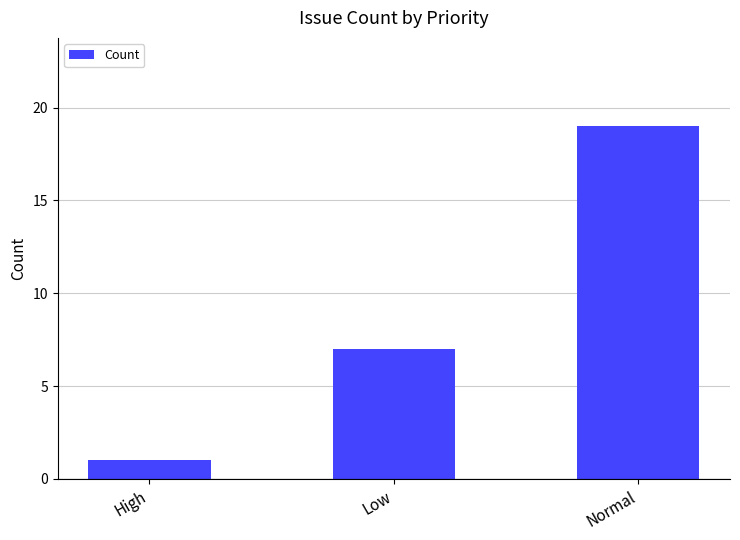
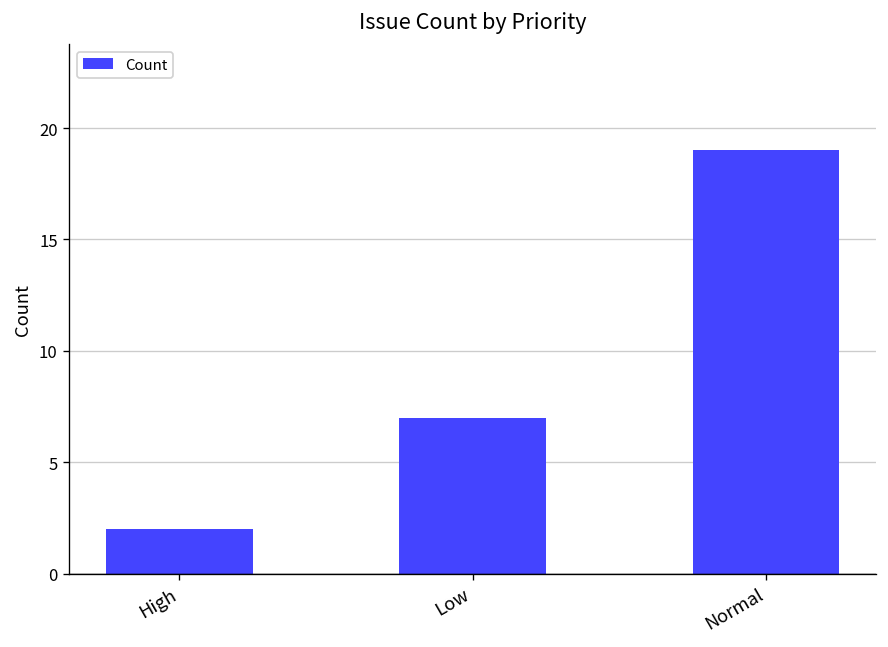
High: 1 -> 2
